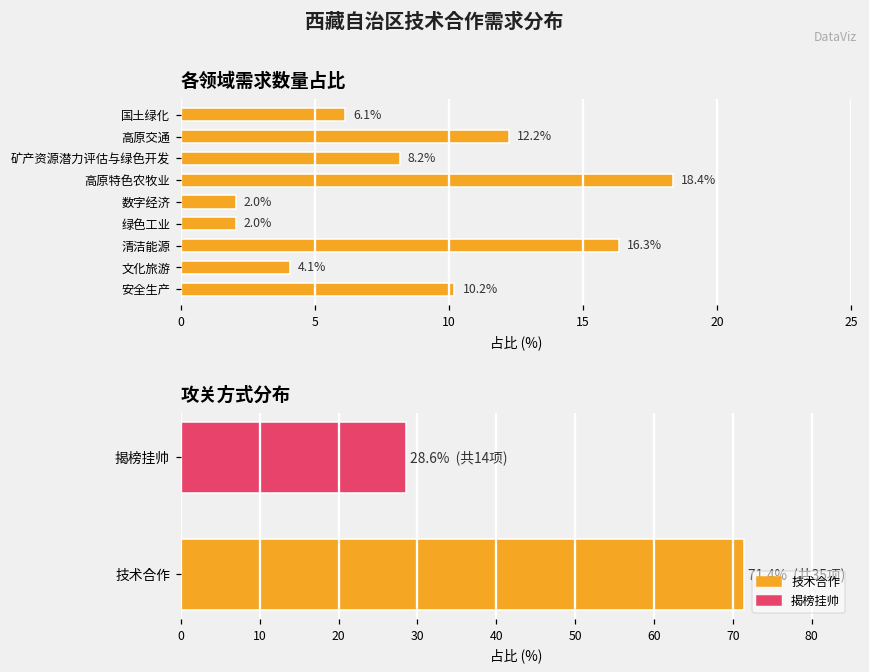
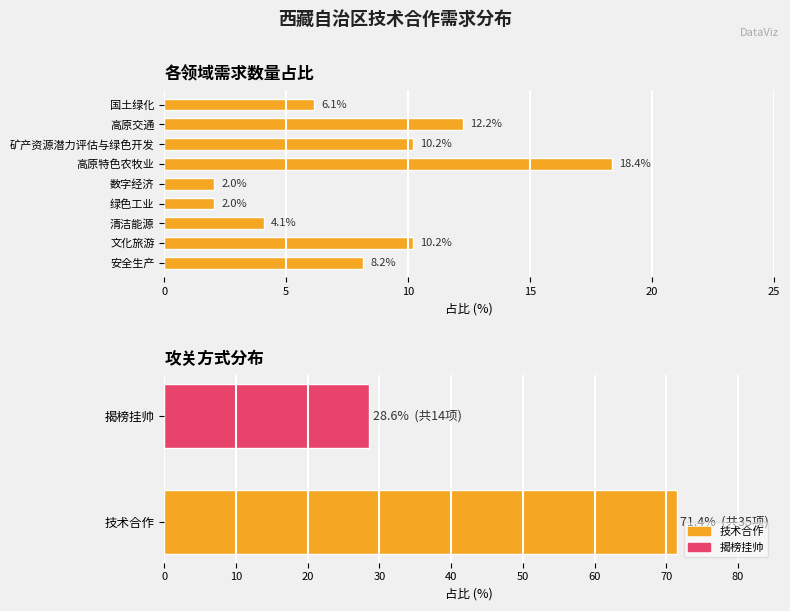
各领域需求数量占比, 矿产资源潜力评估与绿色开发: 8.2% -> 10.2%
各领域需求数量占比, 清洁能源: 16.3% -> 4.1%
各领域需求数量占比, 文化旅游: 4.1% -> 10.2%
各领域需求数量占比, 安全生产: 10.2% -> 8.2%
